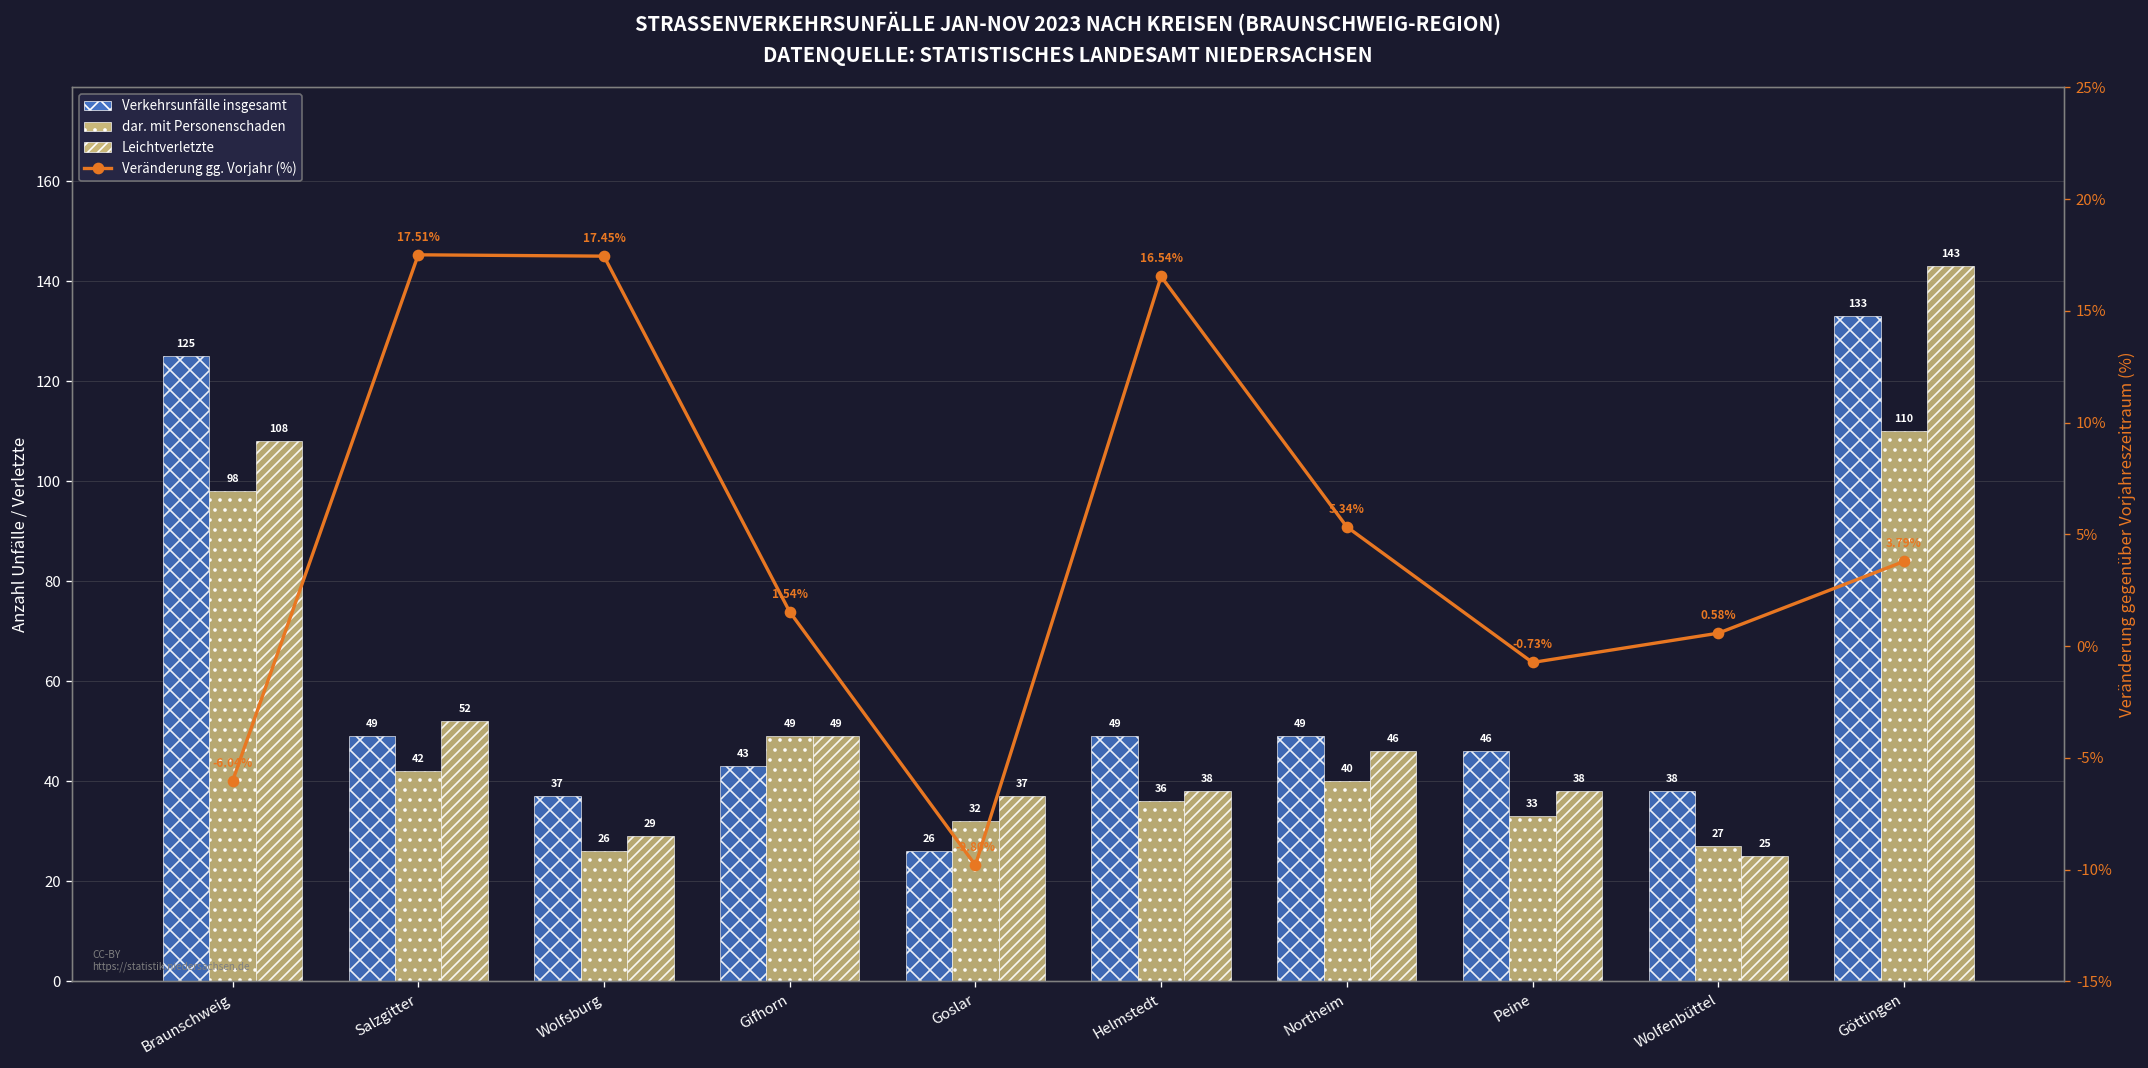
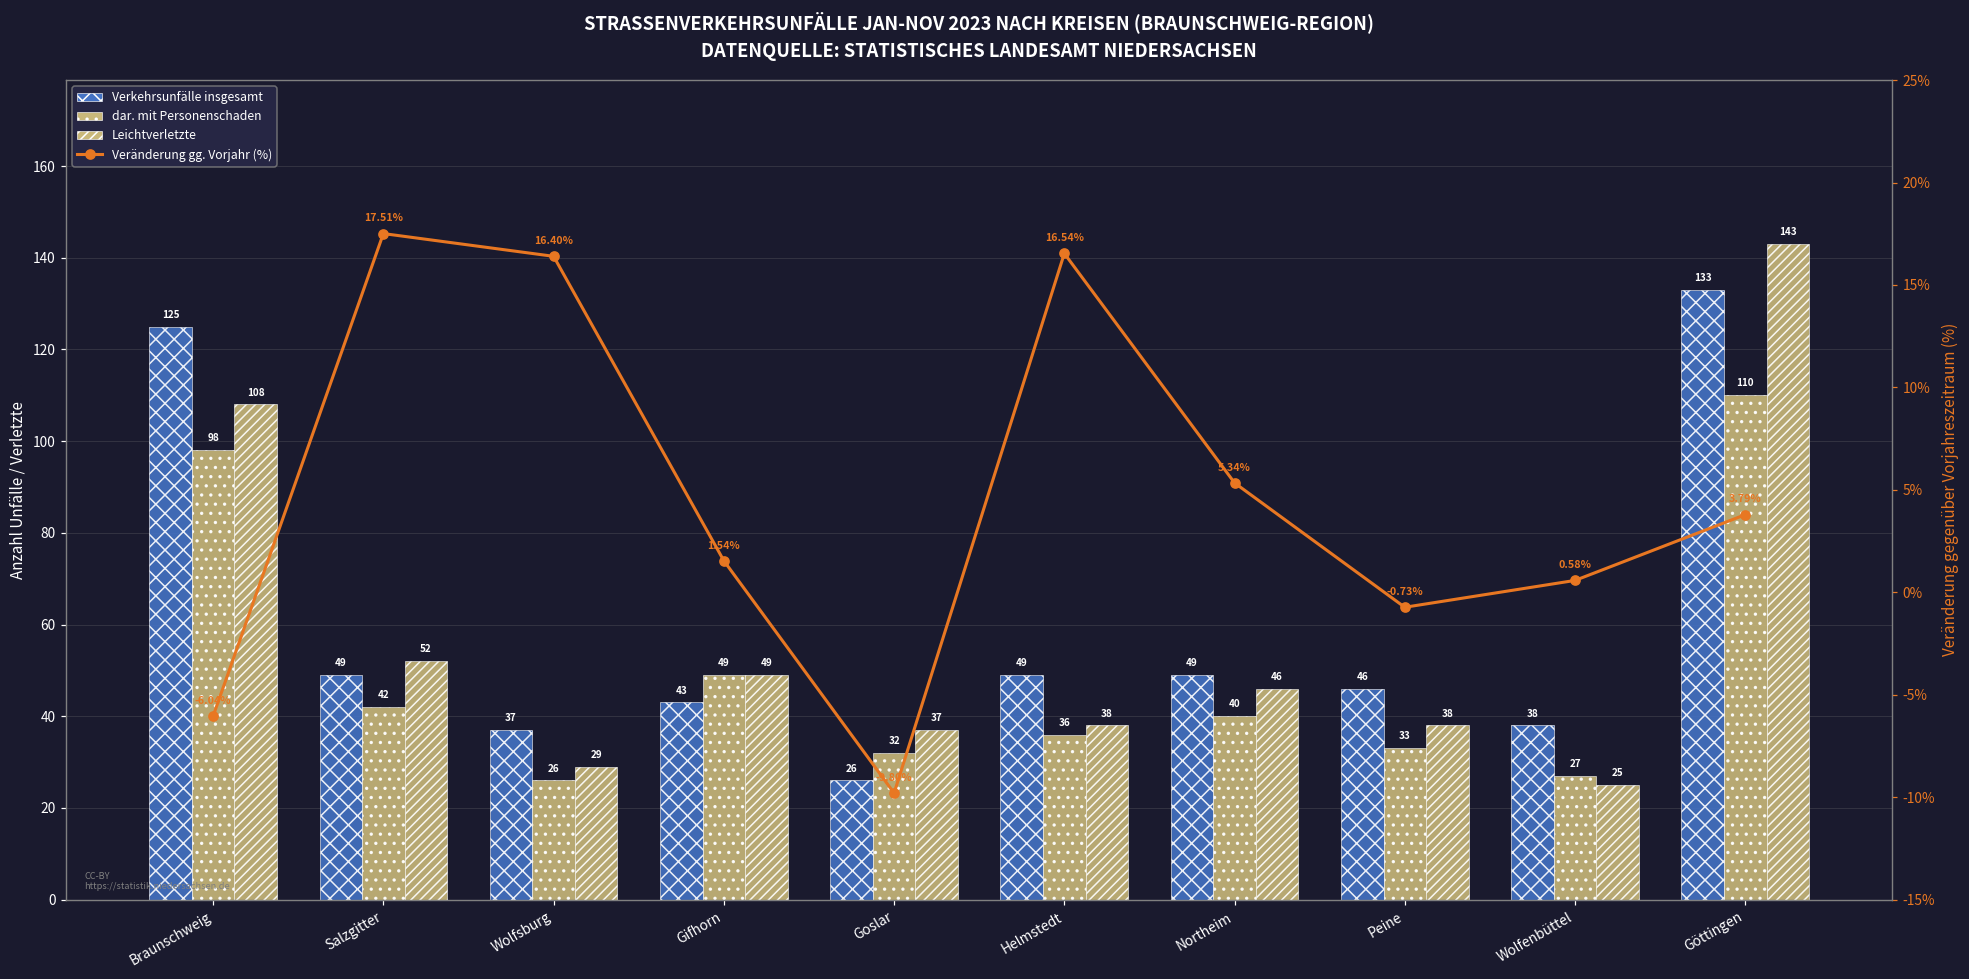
Veränderung gg. Vorjahr (%), Wolfsburg: 17.45% -> 16.40%
